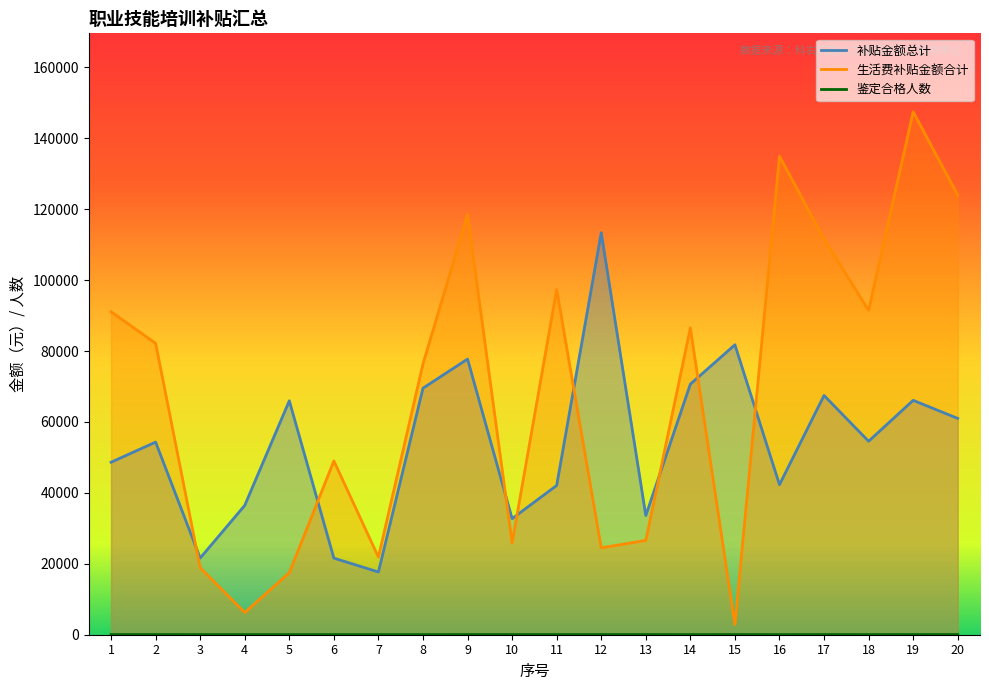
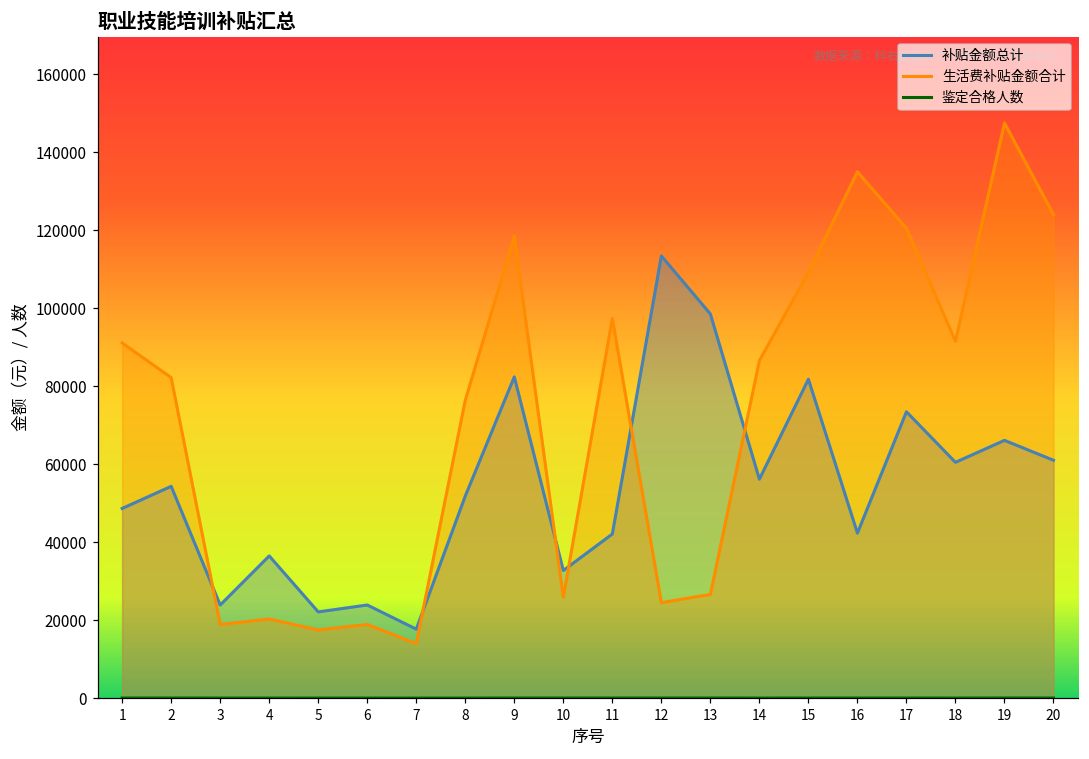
补贴金额总计, 3: 22000 -> 24000
生活费补贴金额合计, 4: 6000 -> 20000
补贴金额总计, 5: 66000 -> 22000
补贴金额总计, 6: 22000 -> 24000
生活费补贴金额合计, 6: 49000 -> 19000
生活费补贴金额合计, 7: 22000 -> 14000
补贴金额总计, 8: 70000 -> 52000
补贴金额总计, 9: 78000 -> 82000
补贴金额总计, 13: 34000 -> 99000
补贴金额总计, 14: 71000 -> 56000
生活费补贴金额合计, 15: 3000 -> 109000
补贴金额总计, 17: 67000 -> 73000
生活费补贴金额合计, 17: 112000 -> 120000
补贴金额总计, 18: 55000 -> 60000
